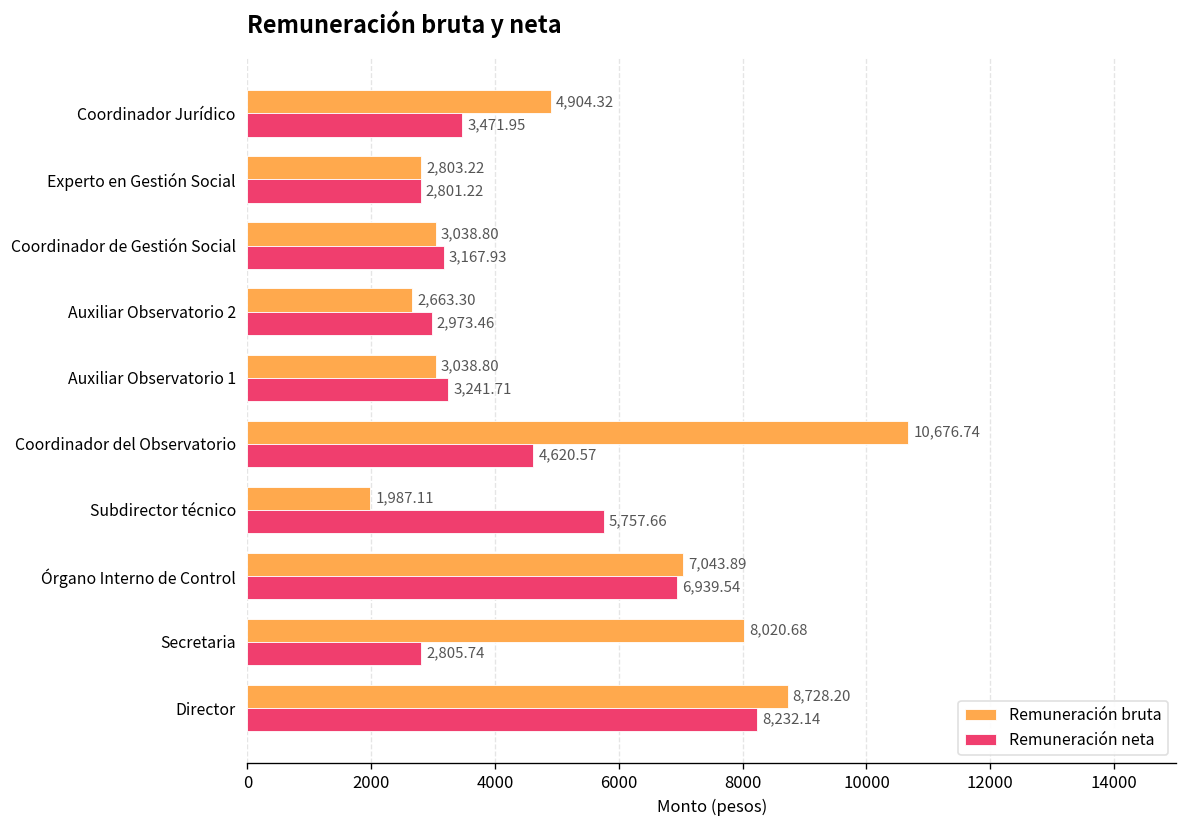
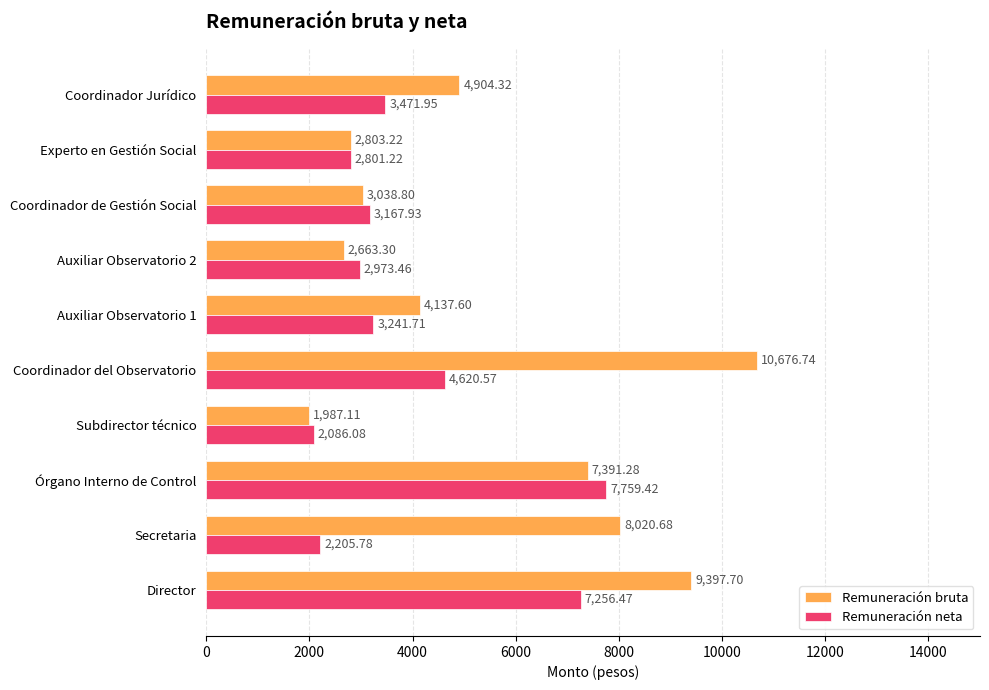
Remuneración bruta, Auxiliar Observatorio 1: 3,038.80 -> 4,137.60
Remuneración neta, Subdirector técnico: 5,757.66 -> 2,086.08
Remuneración bruta, Órgano Interno de Control: 7,043.89 -> 7,391.28
Remuneración neta, Órgano Interno de Control: 6,939.54 -> 7,759.42
Remuneración neta, Secretaria: 2,805.74 -> 2,205.78
Remuneración bruta, Director: 8,728.20 -> 9,397.70
Remuneración neta, Director: 8,232.14 -> 7,256.47
